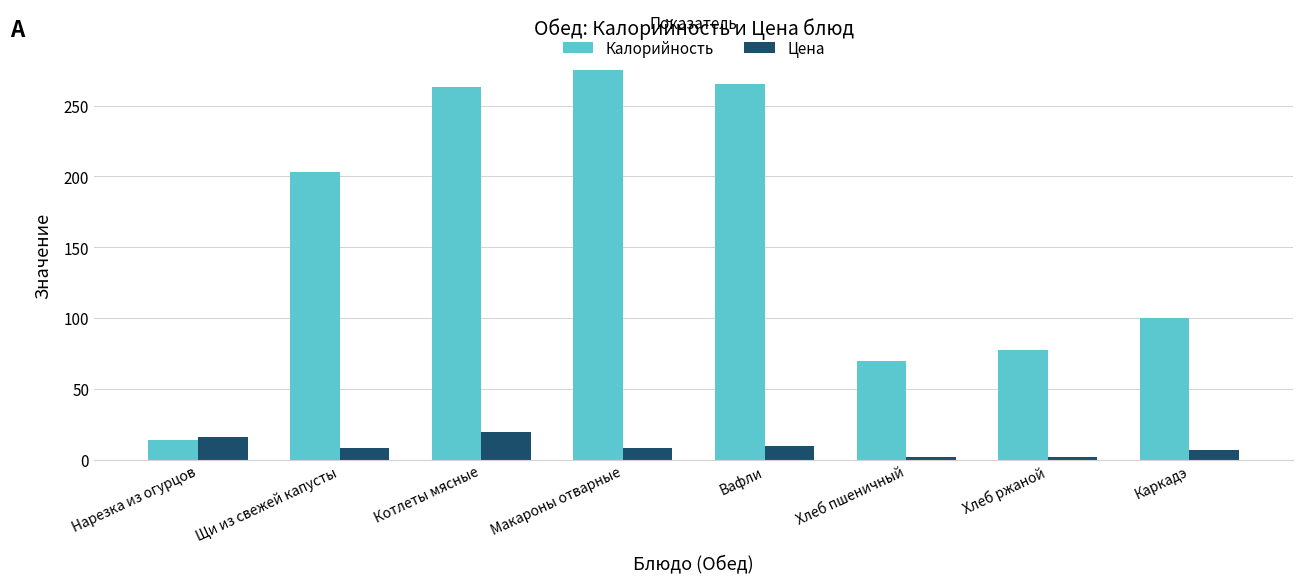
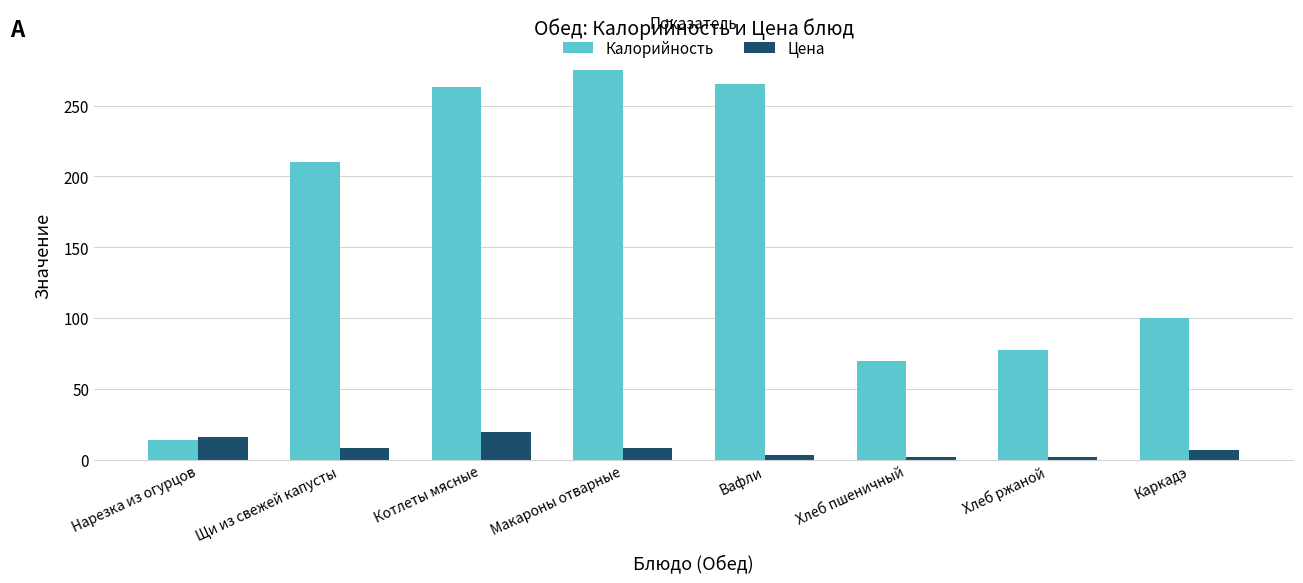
Калорийность, Щи из свежей капусты: 203 -> 211
Цена, Вафли: 10 -> 4
